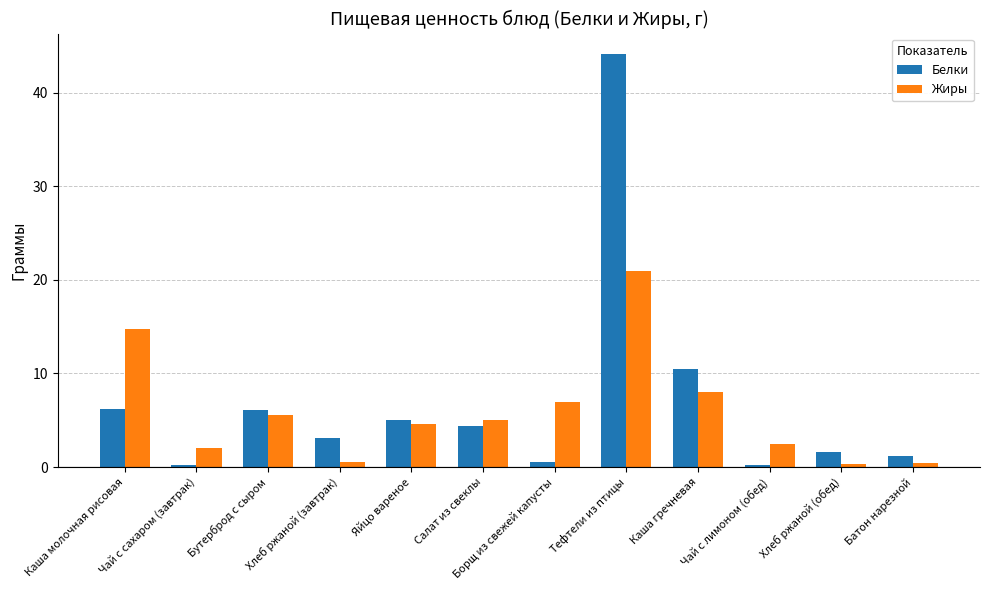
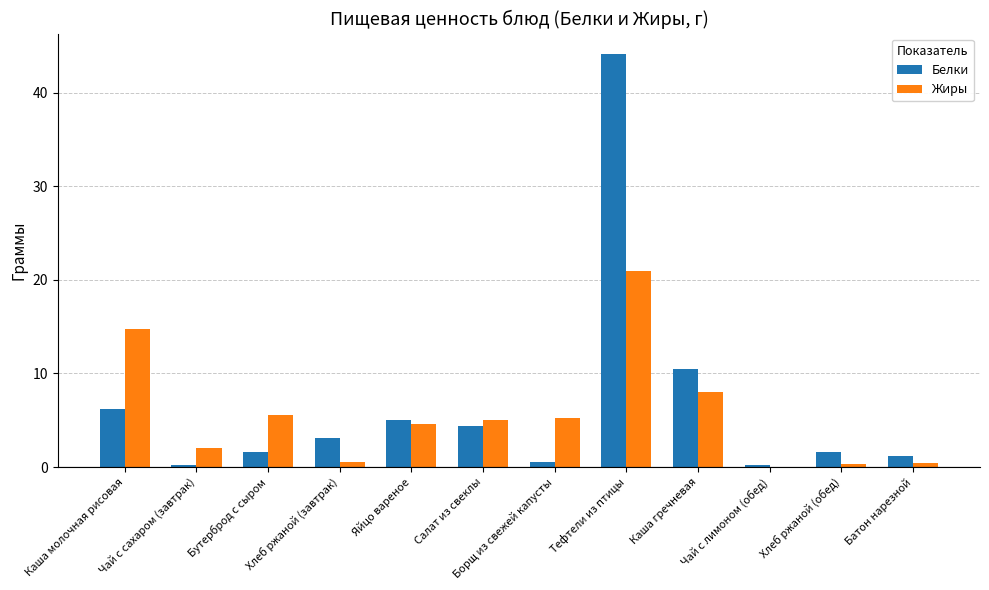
Белки, Бутерброд с сыром: 6 -> 2
Жиры, Борщ из свежей капусты: 7 -> 5
Жиры, Чай с лимоном (обед): 3 -> 0
